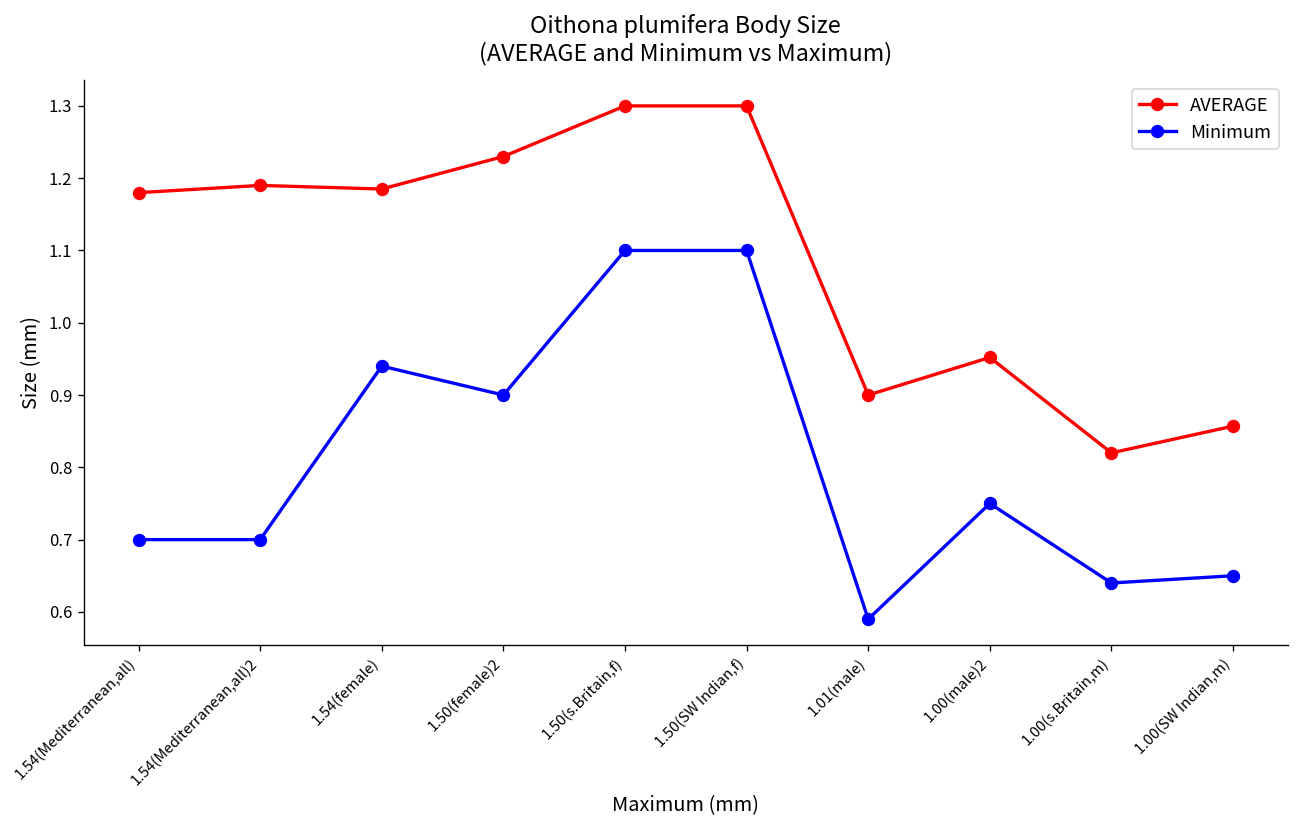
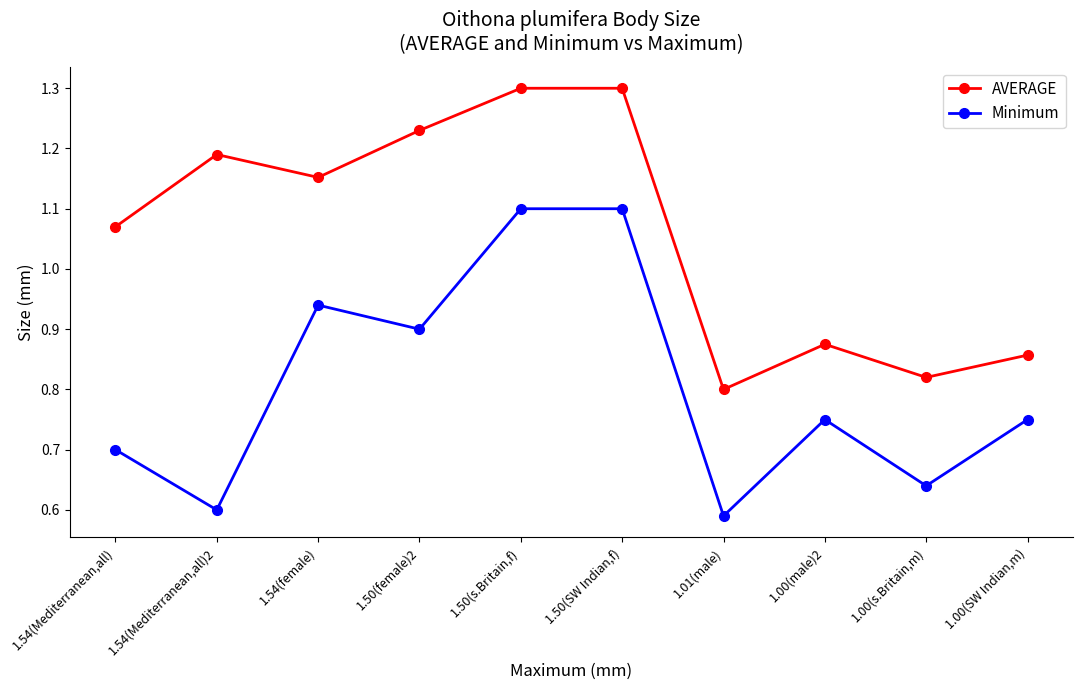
AVERAGE, 1.54(Mediterranean,all): 1.18 -> 1.07
Minimum, 1.54(Mediterranean,all)2: 0.7 -> 0.6
AVERAGE, 1.54(female): 1.19 -> 1.15
AVERAGE, 1.01(male): 0.9 -> 0.8
AVERAGE, 1.00(male)2: 0.95 -> 0.88
Minimum, 1.00(SW Indian,m): 0.65 -> 0.75
